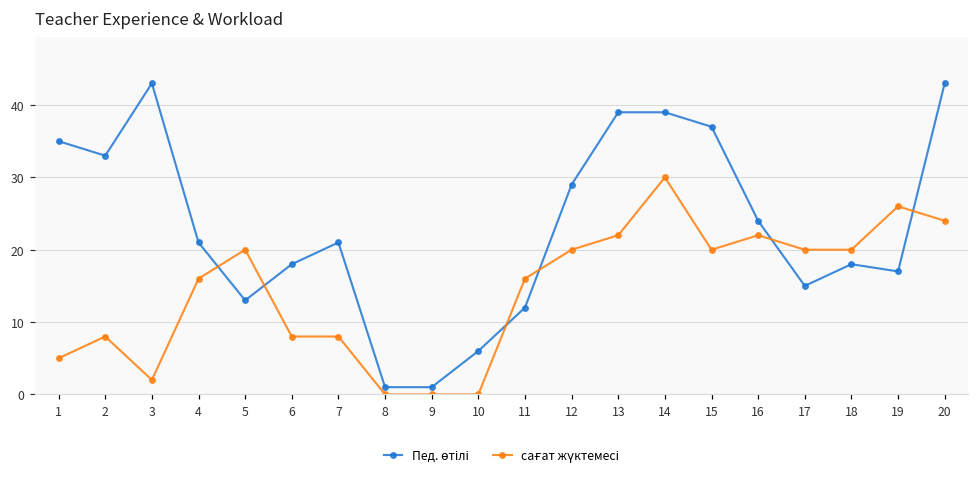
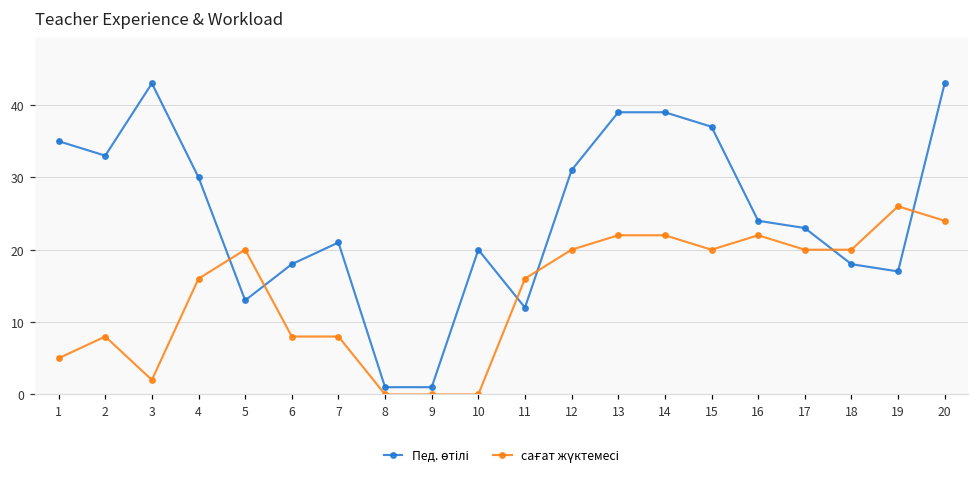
Пед. өтілі, 4: 21 -> 30
Пед. өтілі, 10: 6 -> 20
Пед. өтілі, 12: 29 -> 31
сағат жүктемесі, 14: 30 -> 22
Пед. өтілі, 17: 15 -> 23
